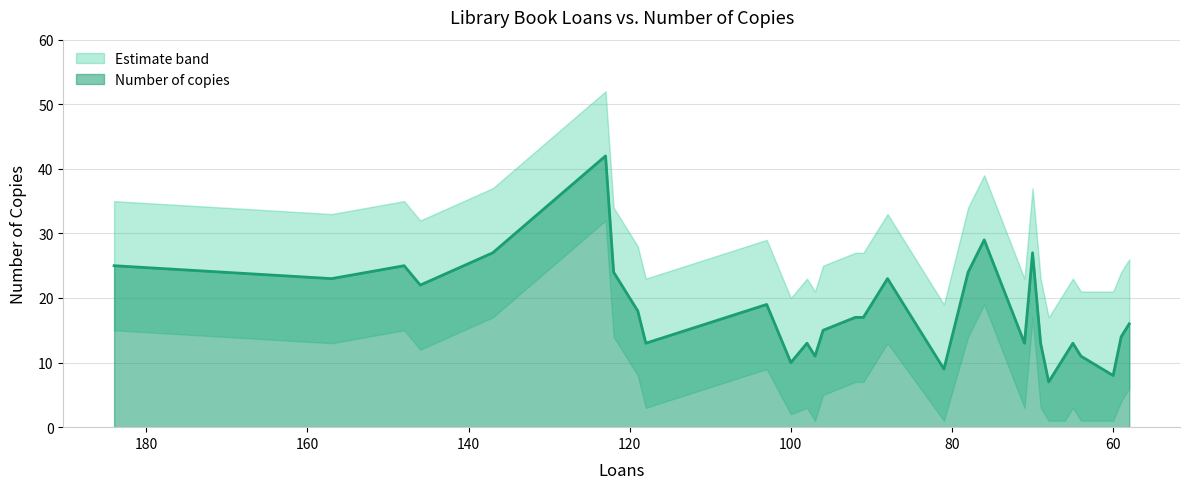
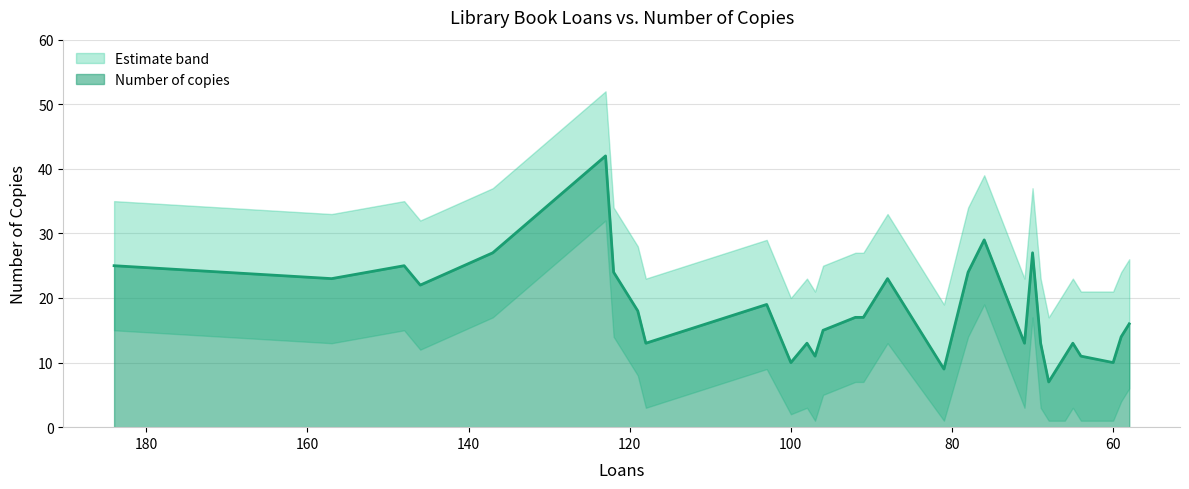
Number of copies, 60: 8 -> 10
